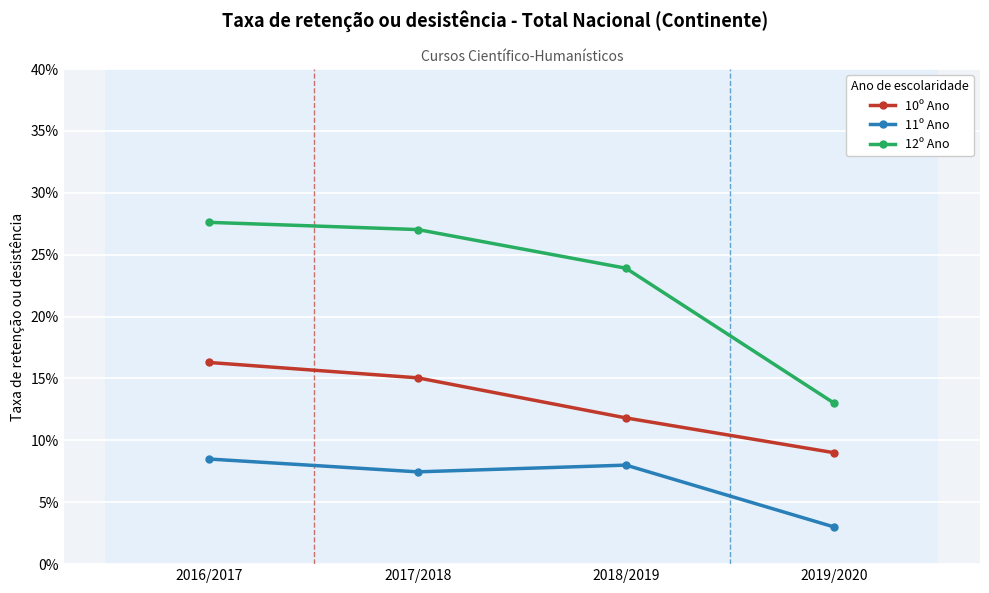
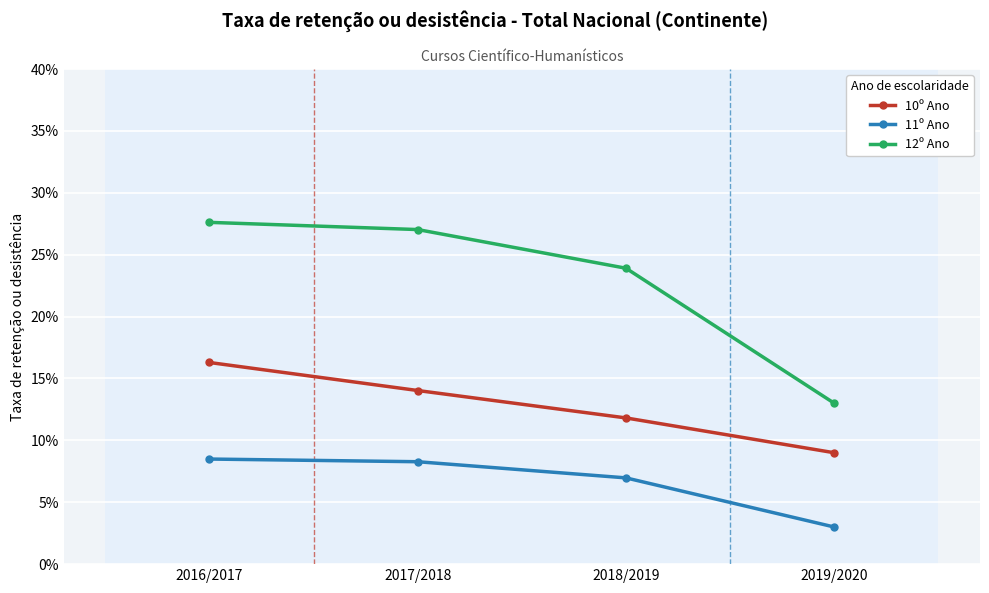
10º Ano, 2017/2018: 15.1% -> 14.0%
11º Ano, 2017/2018: 7.5% -> 8.3%
11º Ano, 2018/2019: 8.0% -> 7.0%
